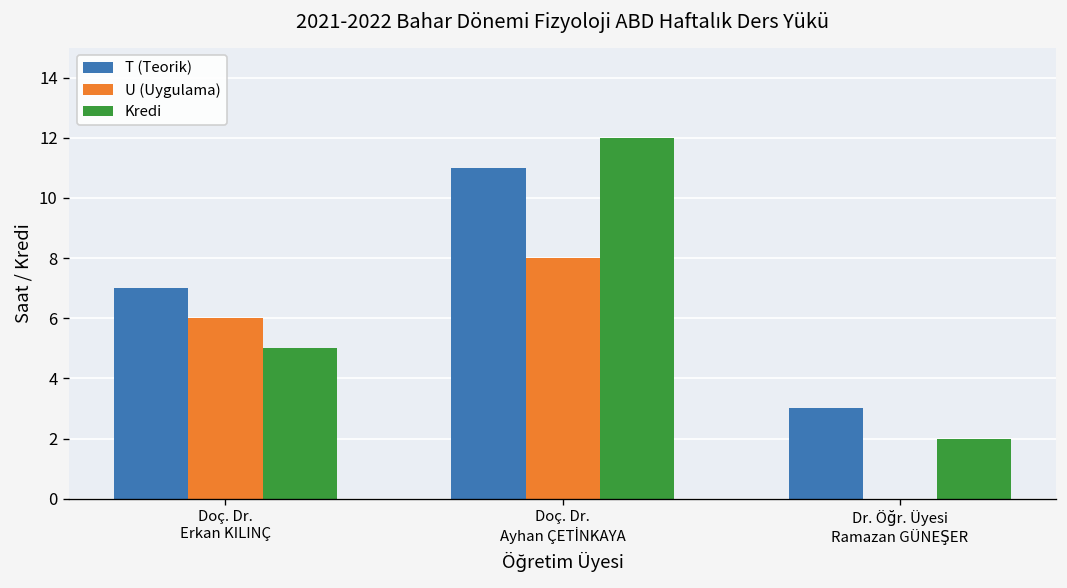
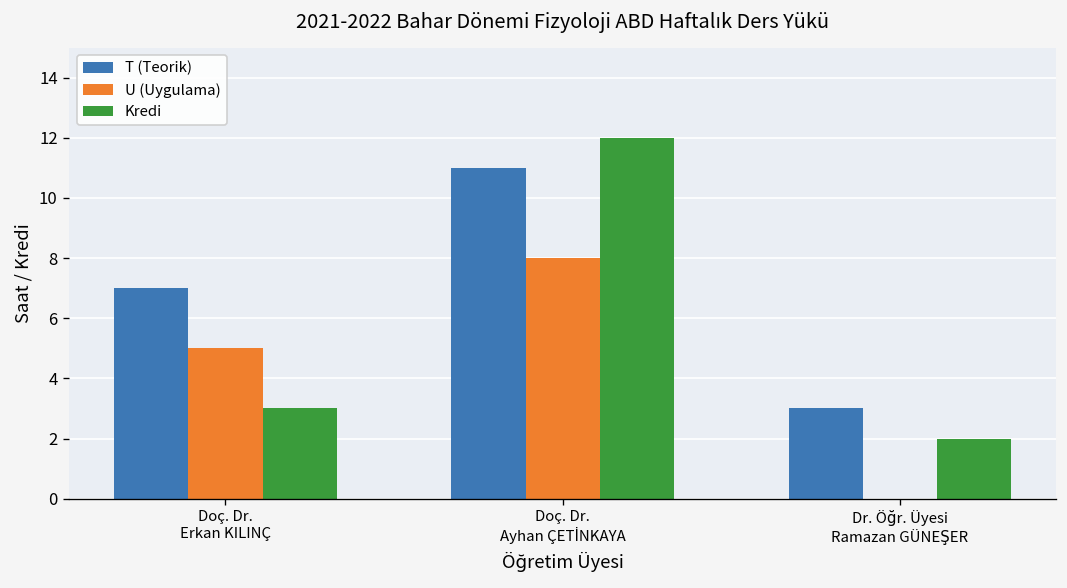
U (Uygulama), Doç. Dr. Erkan KILINÇ: 6 -> 5
Kredi, Doç. Dr. Erkan KILINÇ: 5 -> 3
